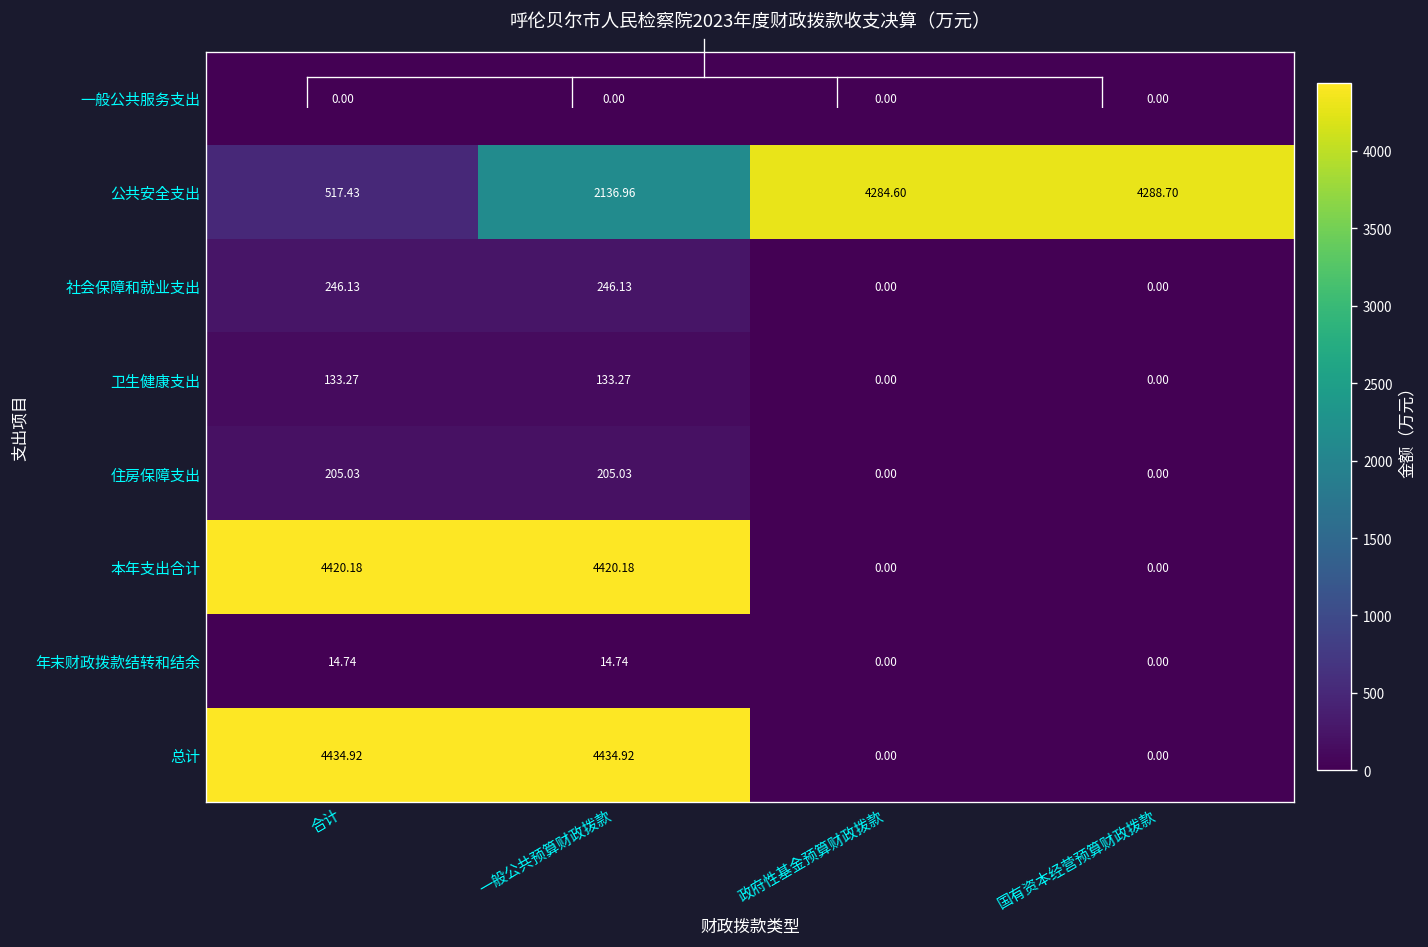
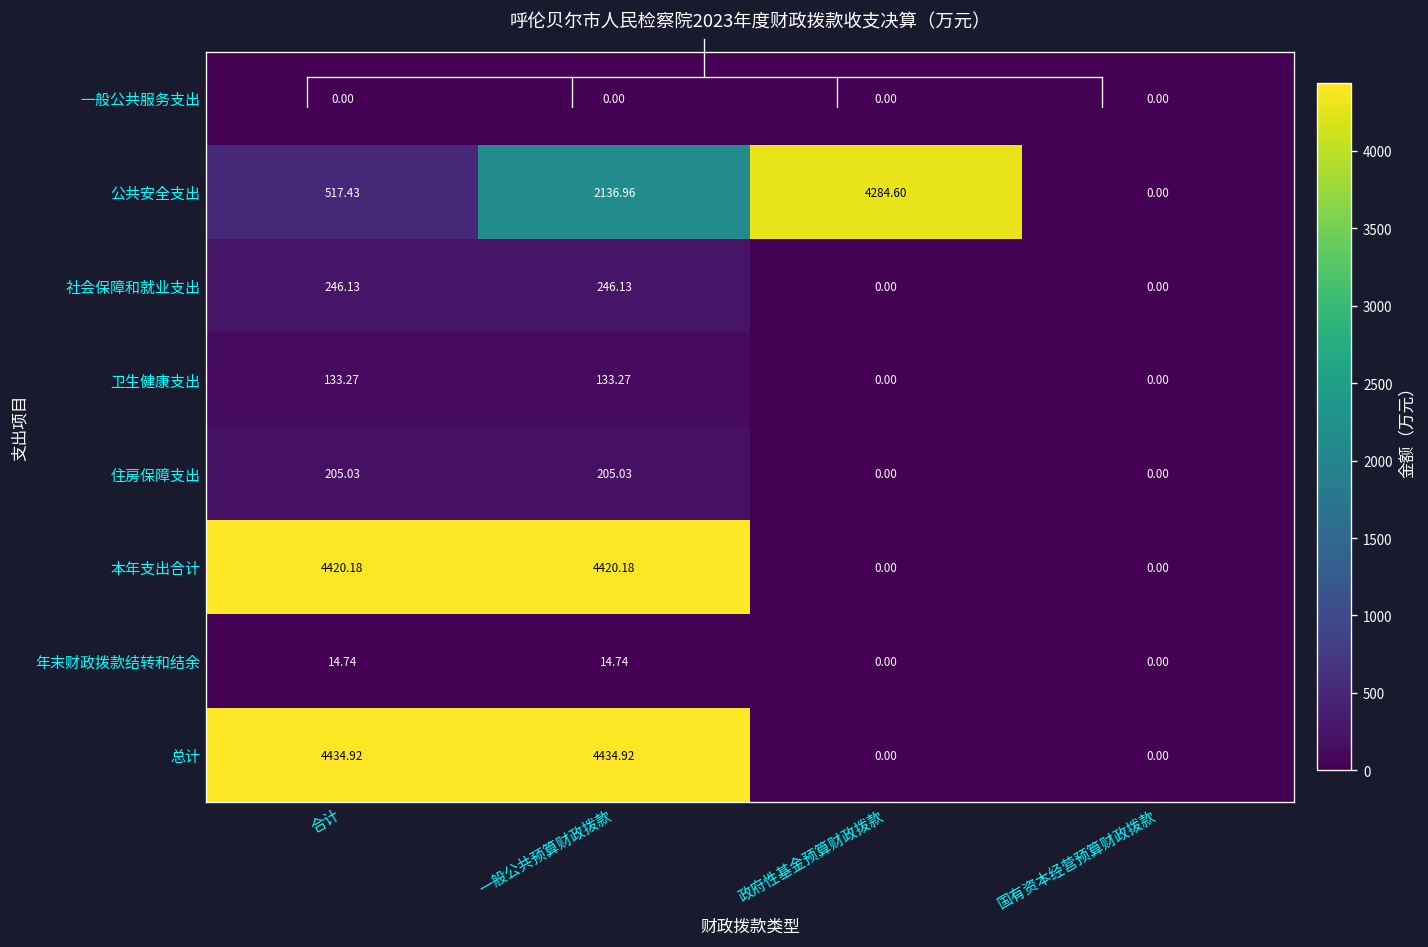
呼伦贝尔市人民检察院2023年度财政拨款收支决算（万元）, 公共安全支出, 国有资本经营预算财政拨款: 4288.70 -> 0.00
